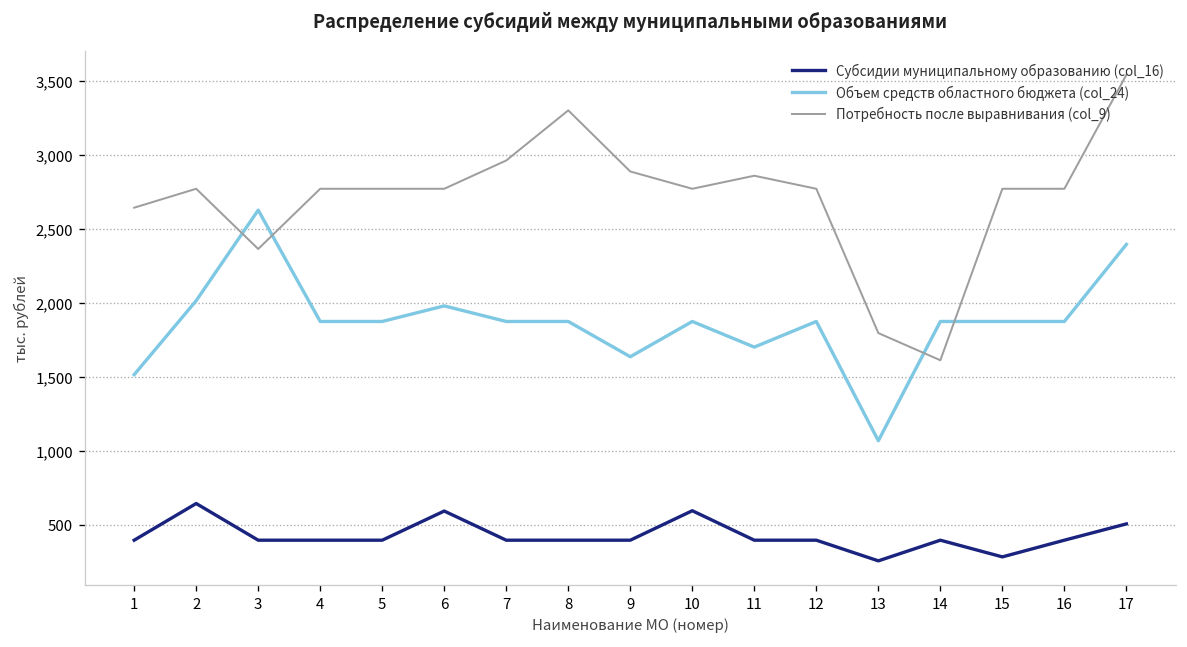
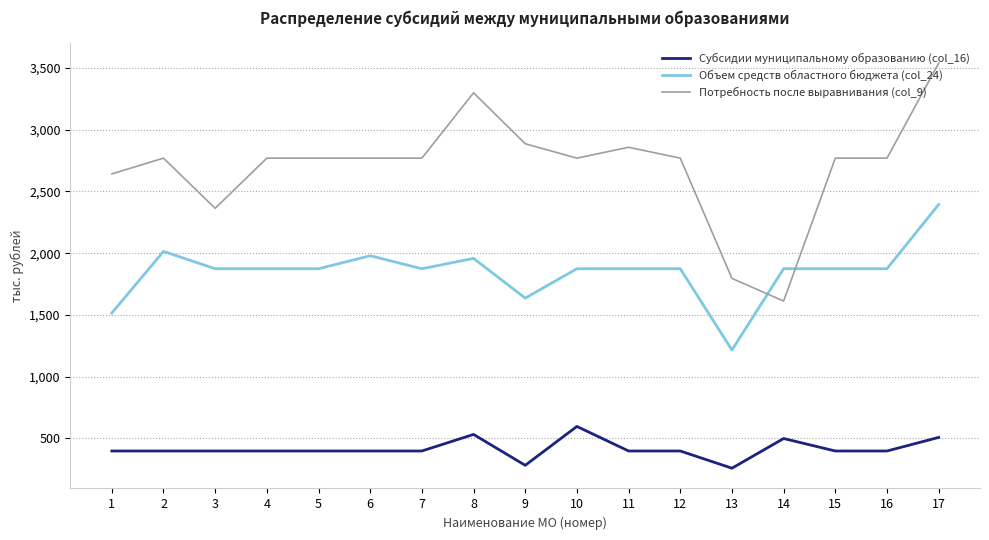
Субсидии муниципальному образованию (col_16), 2: 640 -> 400
Объем средств областного бюджета (col_24), 3: 2,630 -> 1,870
Субсидии муниципальному образованию (col_16), 6: 590 -> 400
Потребность после выравнивания (col_9), 7: 2,960 -> 2,770
Субсидии муниципальному образованию (col_16), 8: 400 -> 530
Объем средств областного бюджета (col_24), 8: 1,870 -> 1,960
Субсидии муниципальному образованию (col_16), 9: 400 -> 280
Объем средств областного бюджета (col_24), 11: 1,700 -> 1,870
Объем средств областного бюджета (col_24), 13: 1,070 -> 1,210
Субсидии муниципальному образованию (col_16), 14: 400 -> 500
Субсидии муниципальному образованию (col_16), 15: 280 -> 400
